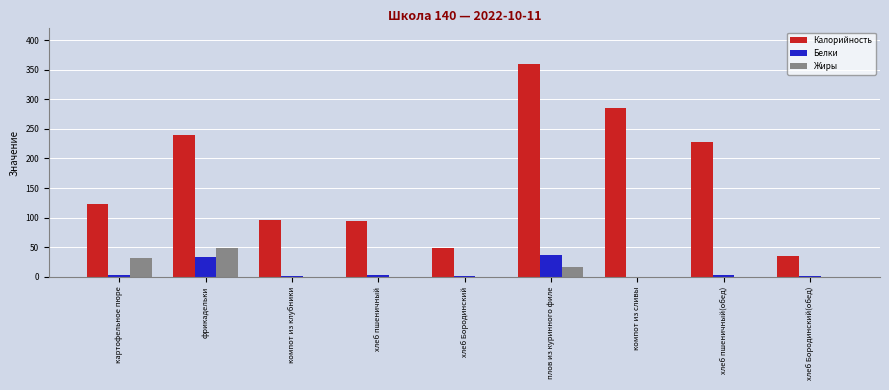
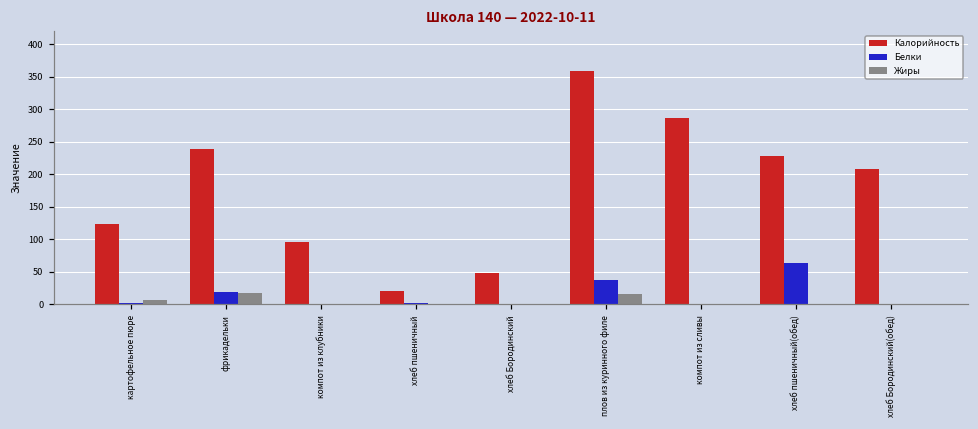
Жиры, картофельное пюре: 30 -> 10
Белки, фрикадельки: 30 -> 20
Жиры, фрикадельки: 50 -> 20
Калорийность, хлеб пшеничный: 90 -> 20
Белки, хлеб пшеничный(обед): 0 -> 60
Калорийность, хлеб Бородинский(обед): 40 -> 210
